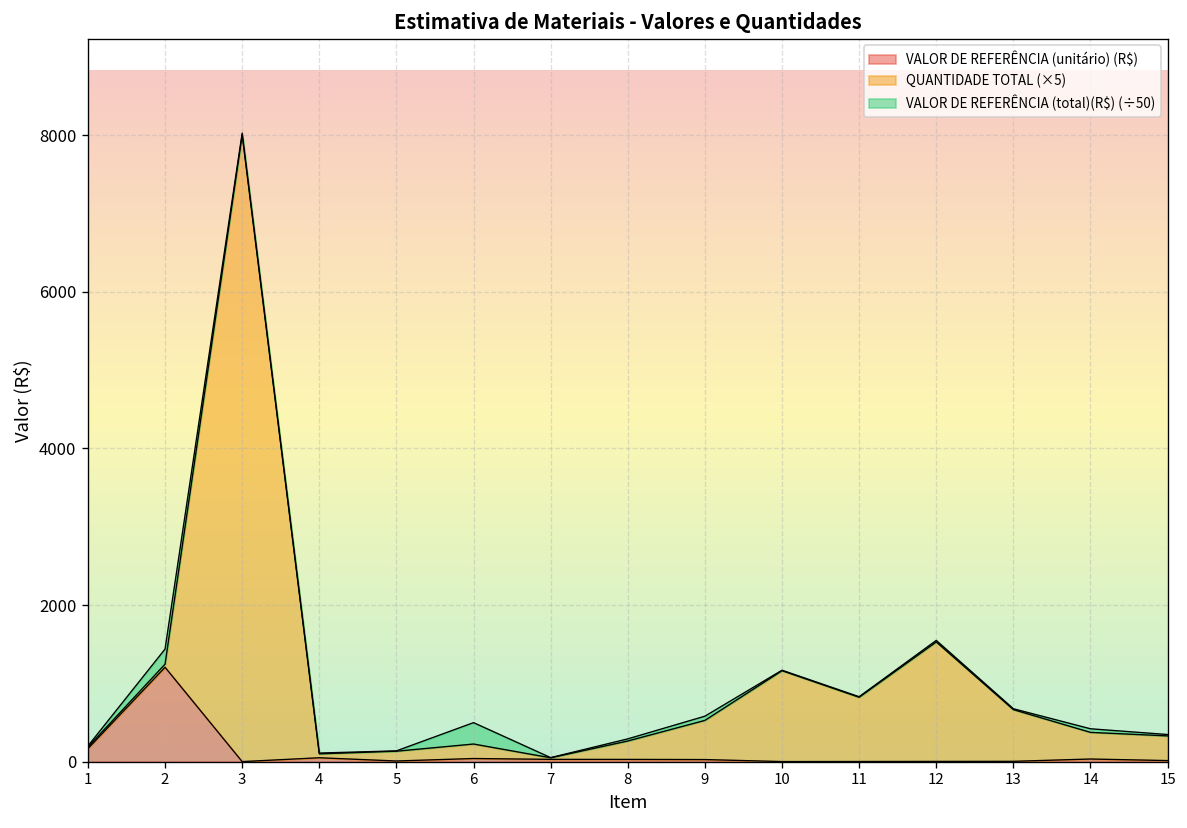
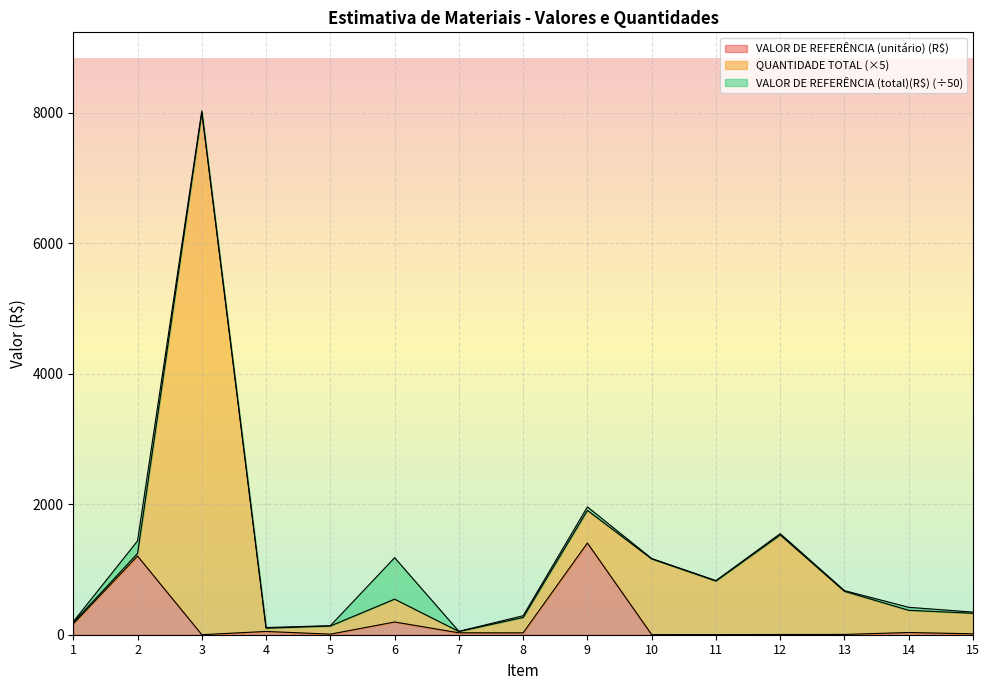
VALOR DE REFERÊNCIA (unitário) (R$), 6: 0 -> 200
QUANTIDADE TOTAL (×5), 6: 200 -> 400
VALOR DE REFERÊNCIA (total)(R$) (÷50), 6: 300 -> 600
VALOR DE REFERÊNCIA (unitário) (R$), 9: 0 -> 1400
